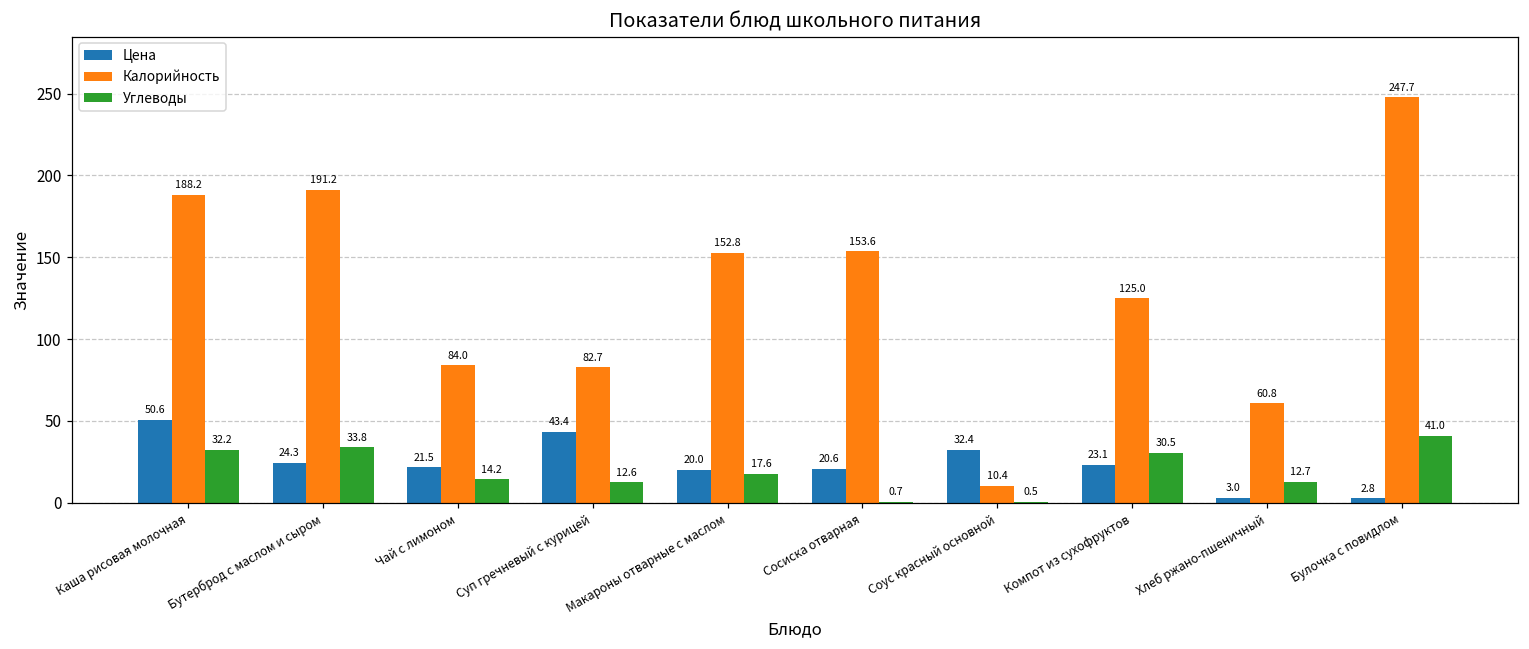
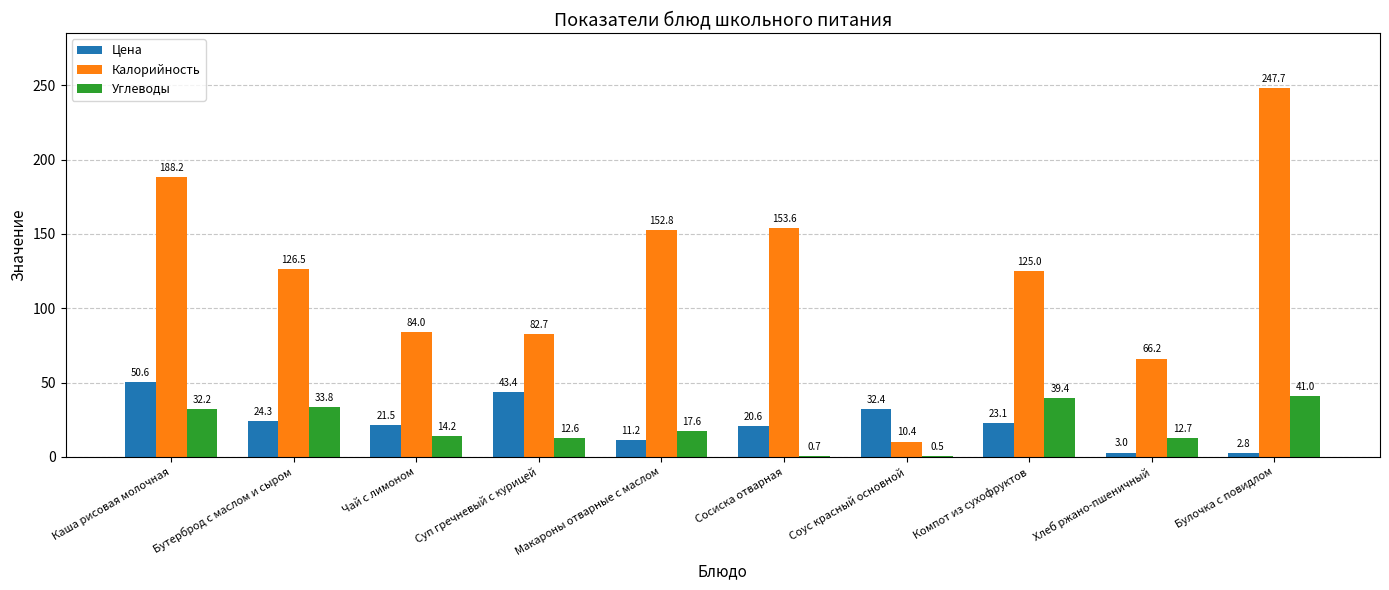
Калорийность, Бутерброд с маслом и сыром: 191.2 -> 126.5
Цена, Макароны отварные с маслом: 20.0 -> 11.2
Углеводы, Компот из сухофруктов: 30.5 -> 39.4
Калорийность, Хлеб ржано-пшеничный: 60.8 -> 66.2
